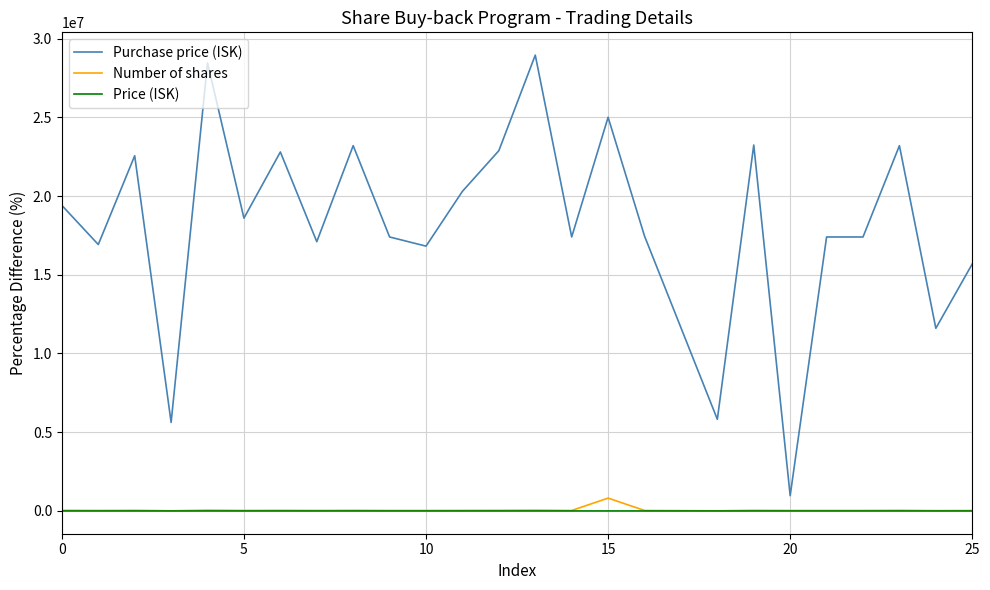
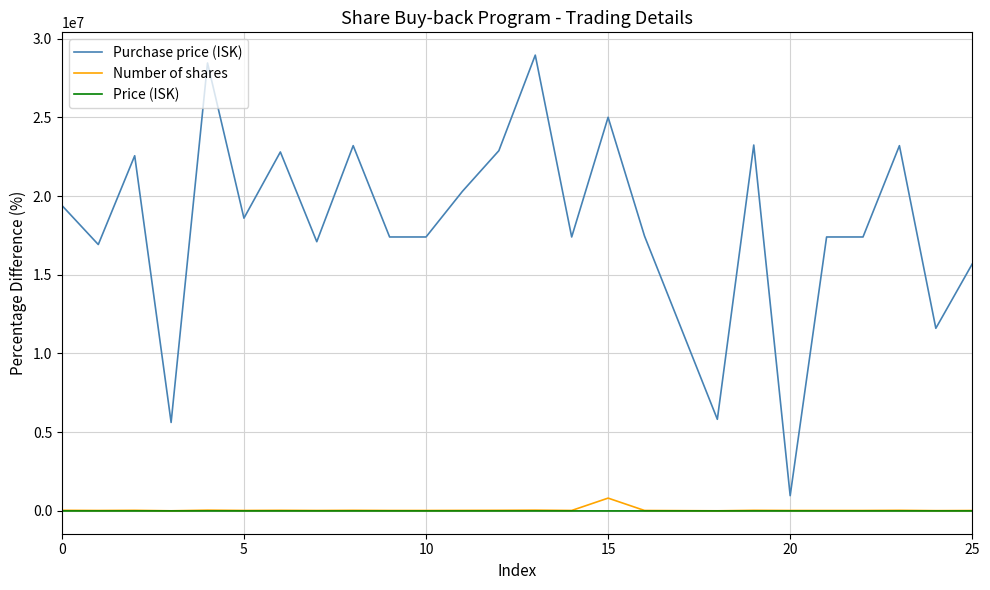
Purchase price (ISK), 10: 16800000 -> 17400000
